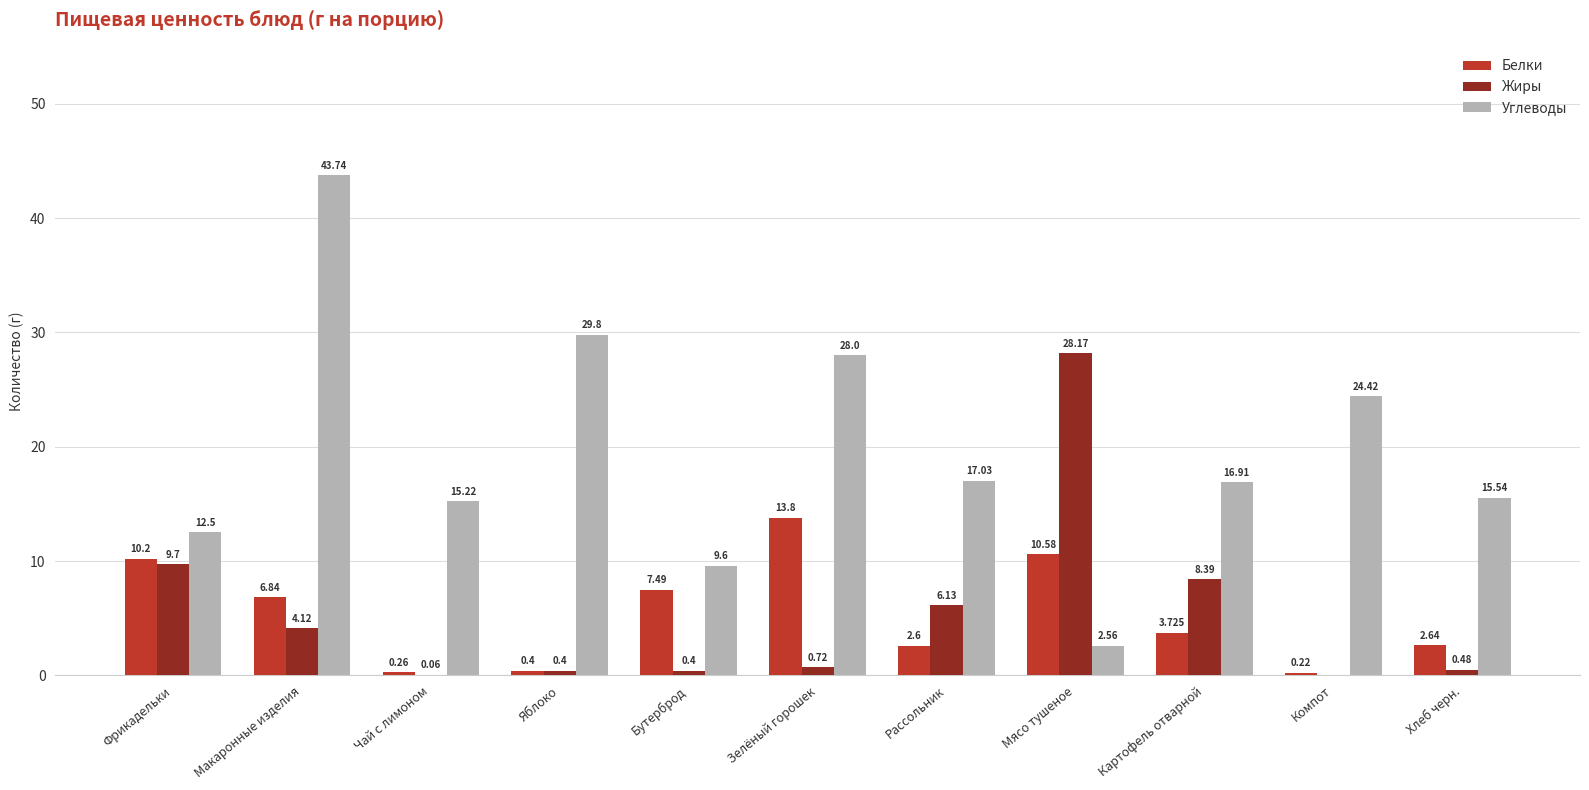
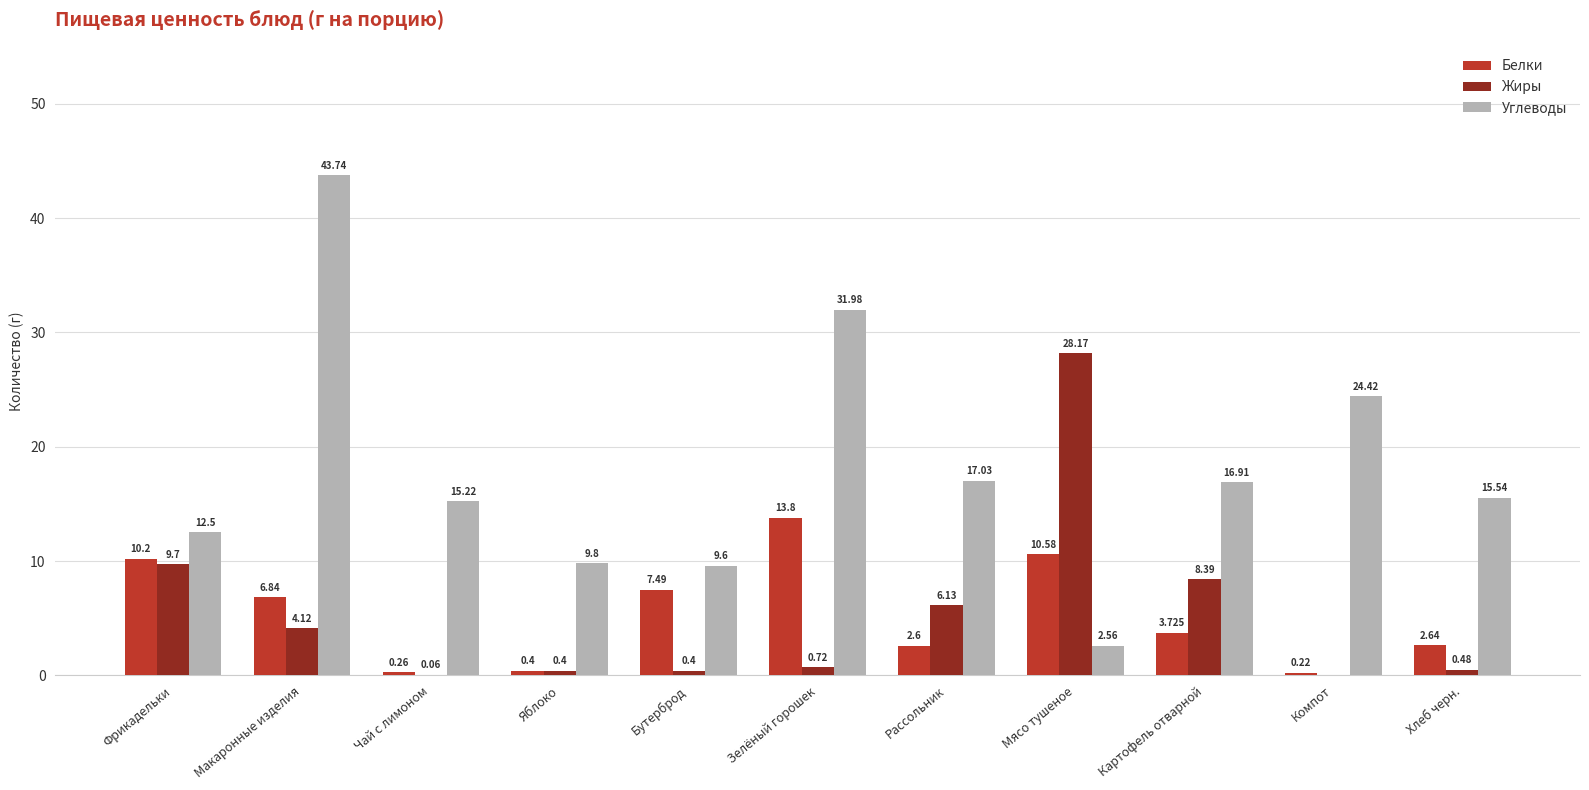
Углеводы, Яблоко: 29.8 -> 9.8
Углеводы, Зелёный горошек: 28.0 -> 31.98
